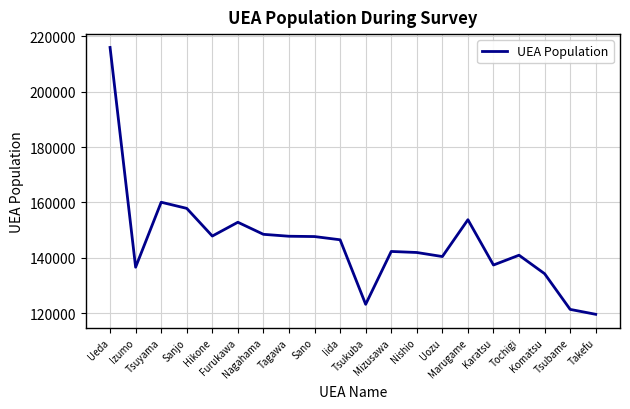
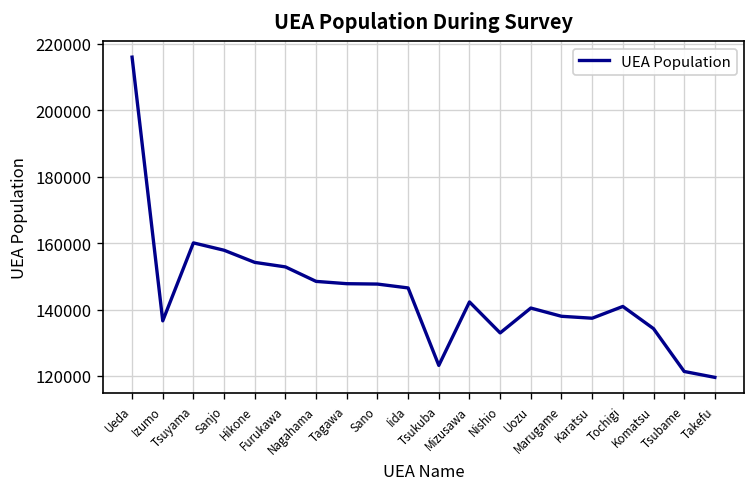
Hikone: 148000 -> 154000
Nishio: 142000 -> 133000
Marugame: 154000 -> 138000
